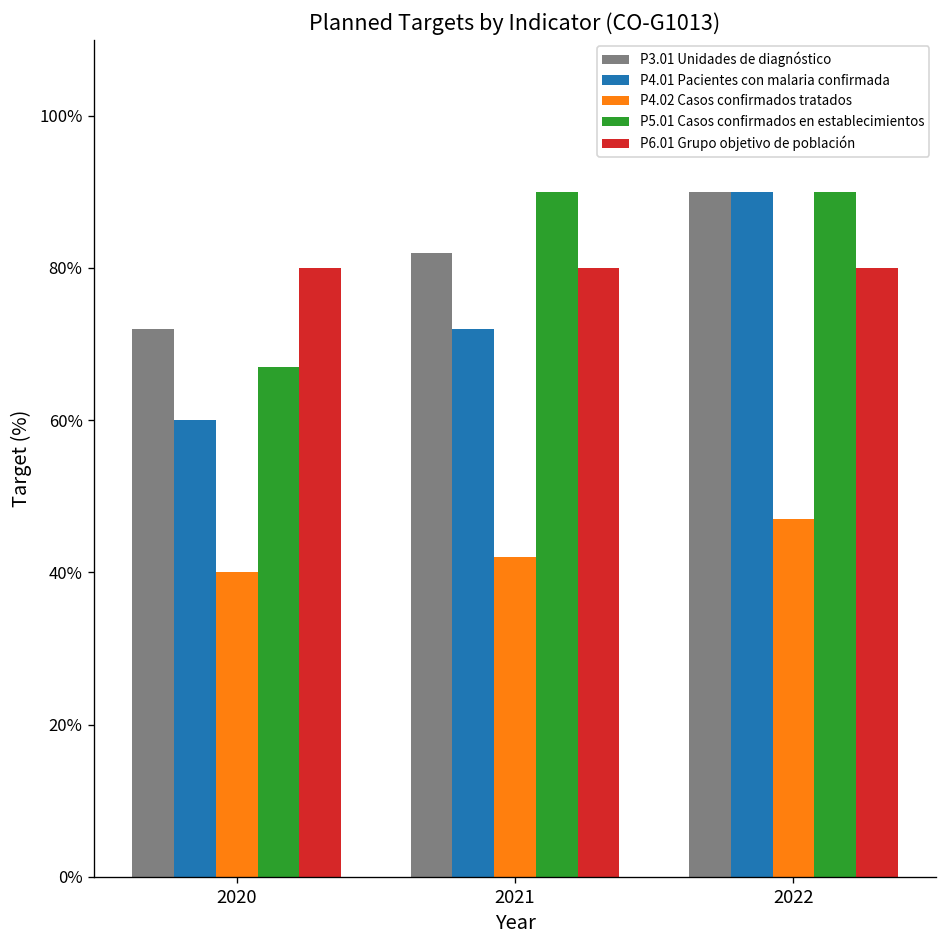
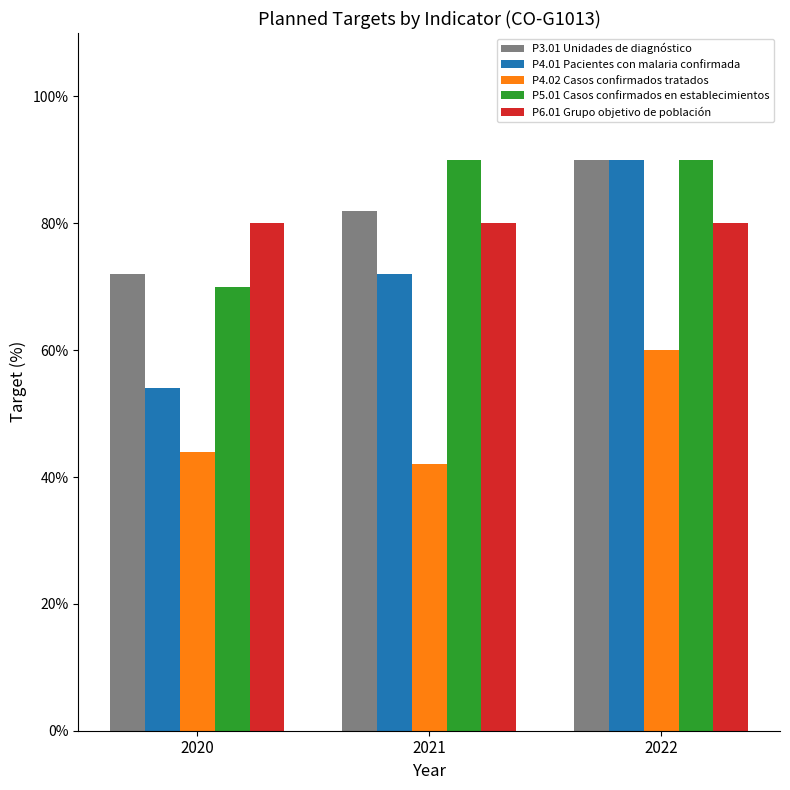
P4.01 Pacientes con malaria confirmada, 2020: 60% -> 54%
P4.02 Casos confirmados tratados, 2020: 40% -> 44%
P5.01 Casos confirmados en establecimientos, 2020: 67% -> 70%
P4.02 Casos confirmados tratados, 2022: 47% -> 60%
